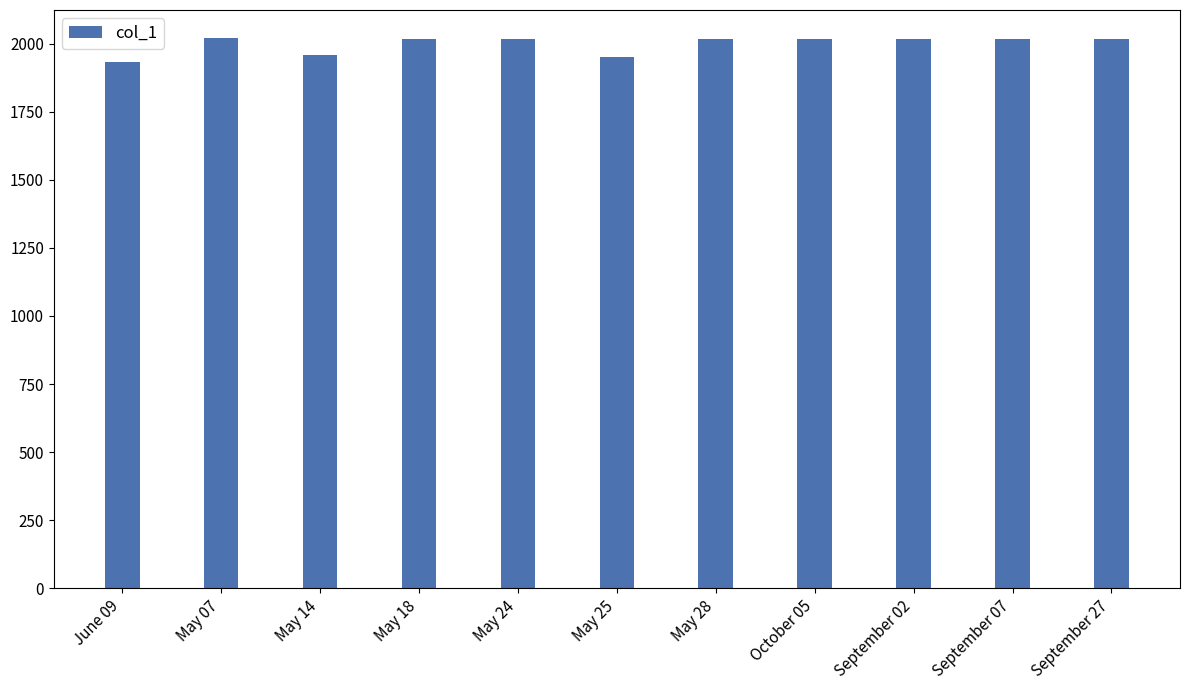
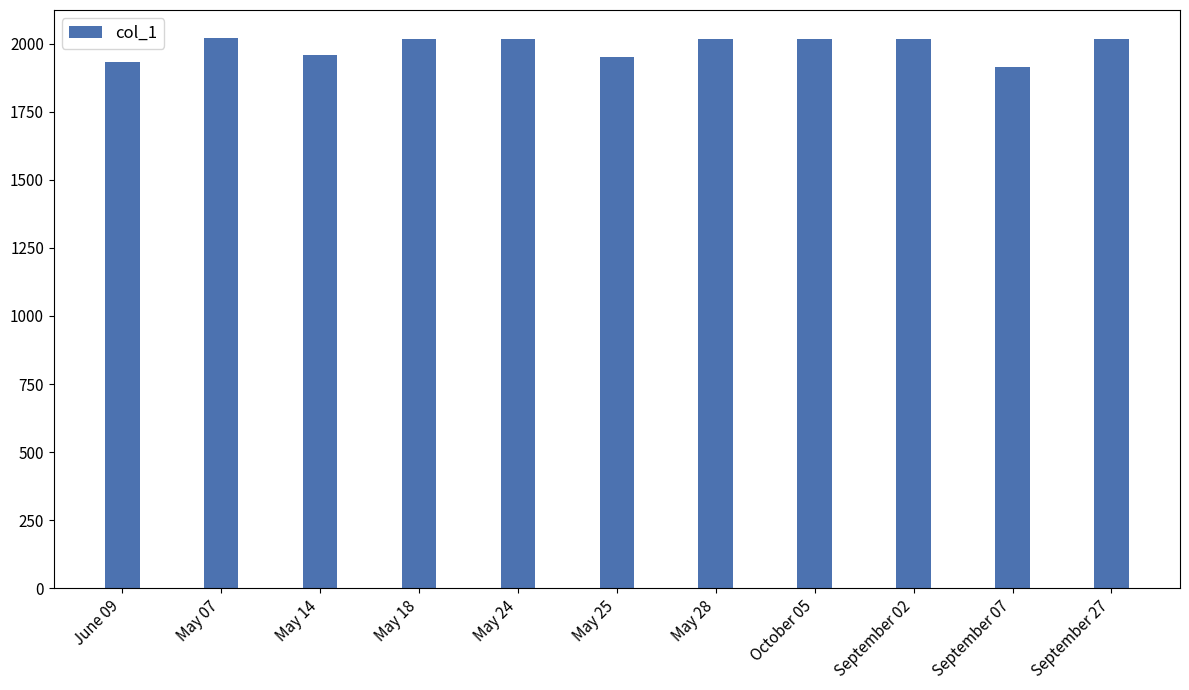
September 07: 2020 -> 1920
